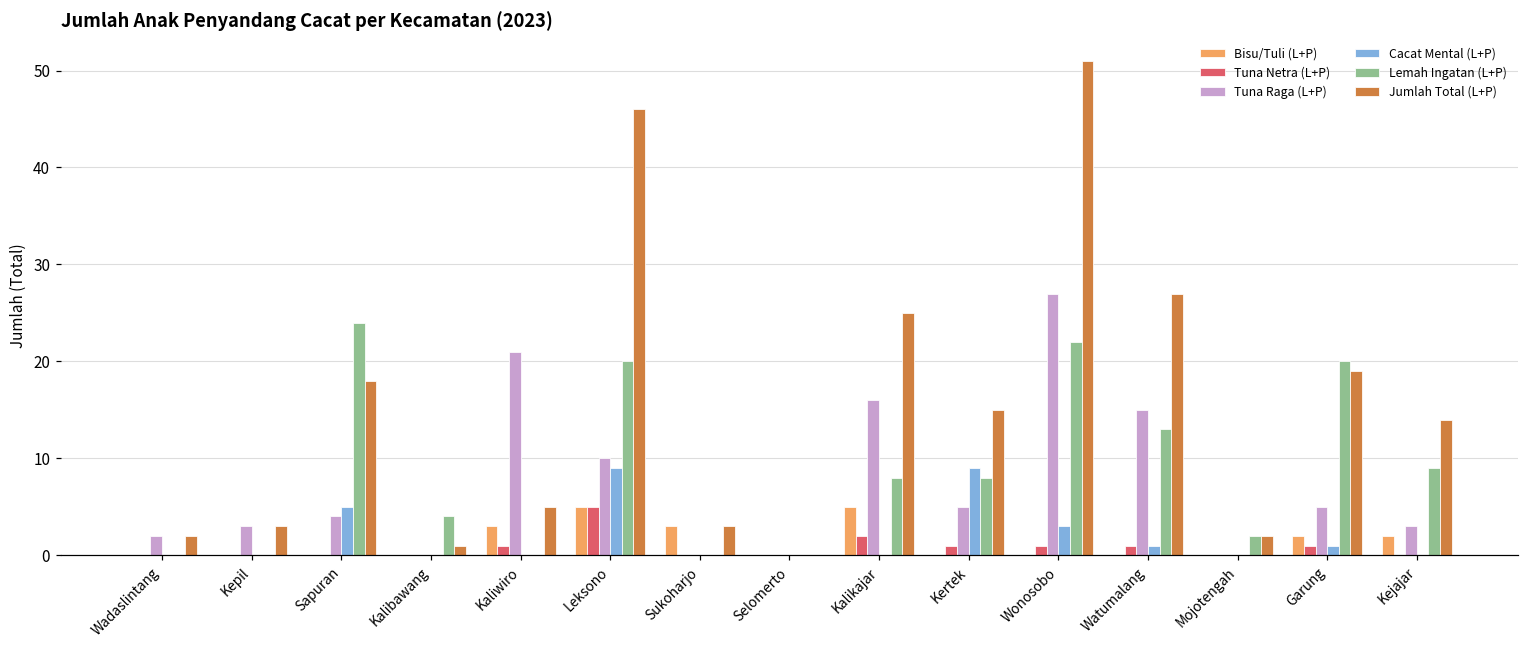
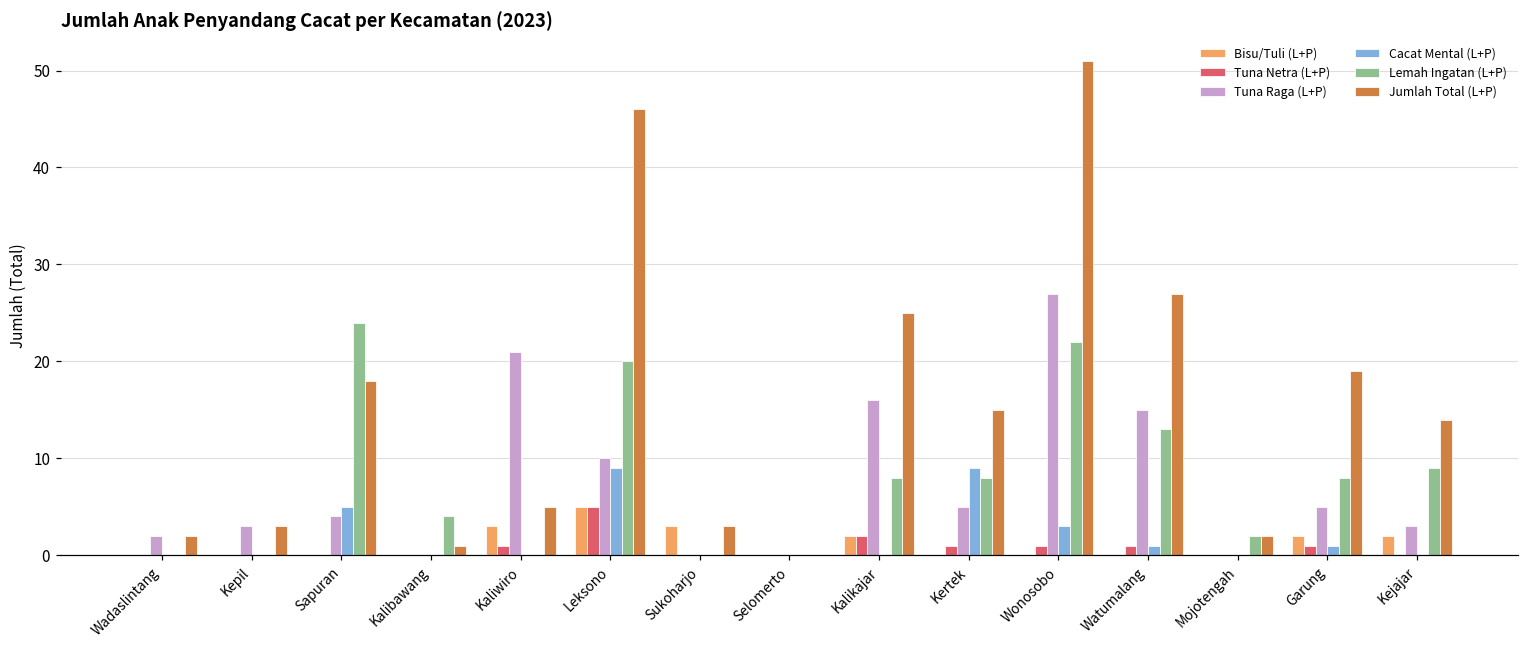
Bisu/Tuli (L+P), Kalikajar: 5 -> 2
Lemah Ingatan (L+P), Garung: 20 -> 8
